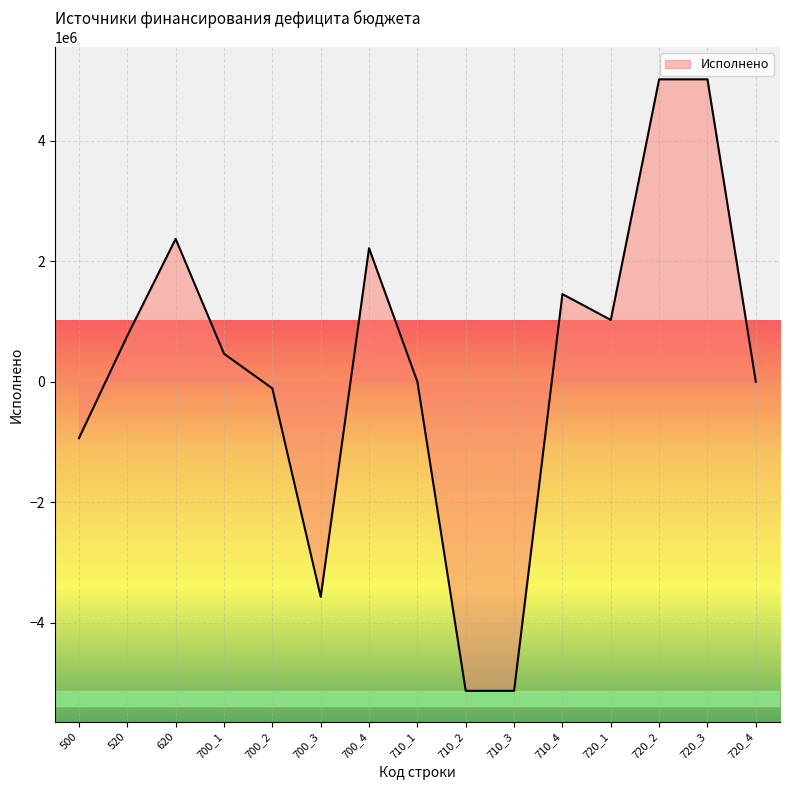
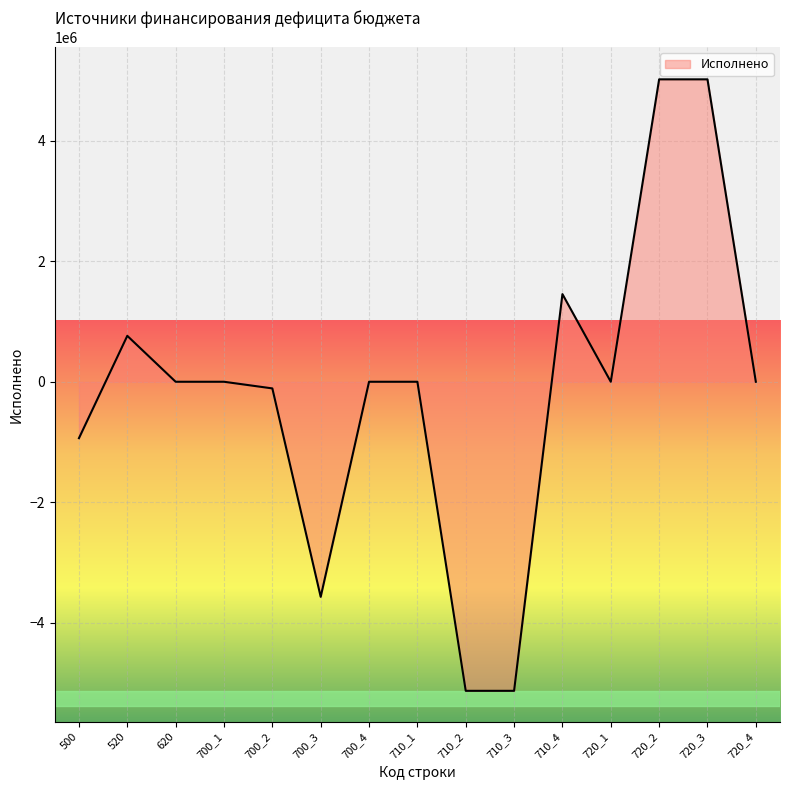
Исполнено, 620: 2400000 -> 0
Исполнено, 700_1: 500000 -> 0
Исполнено, 700_4: 2200000 -> 0
Исполнено, 720_1: 1000000 -> 0
